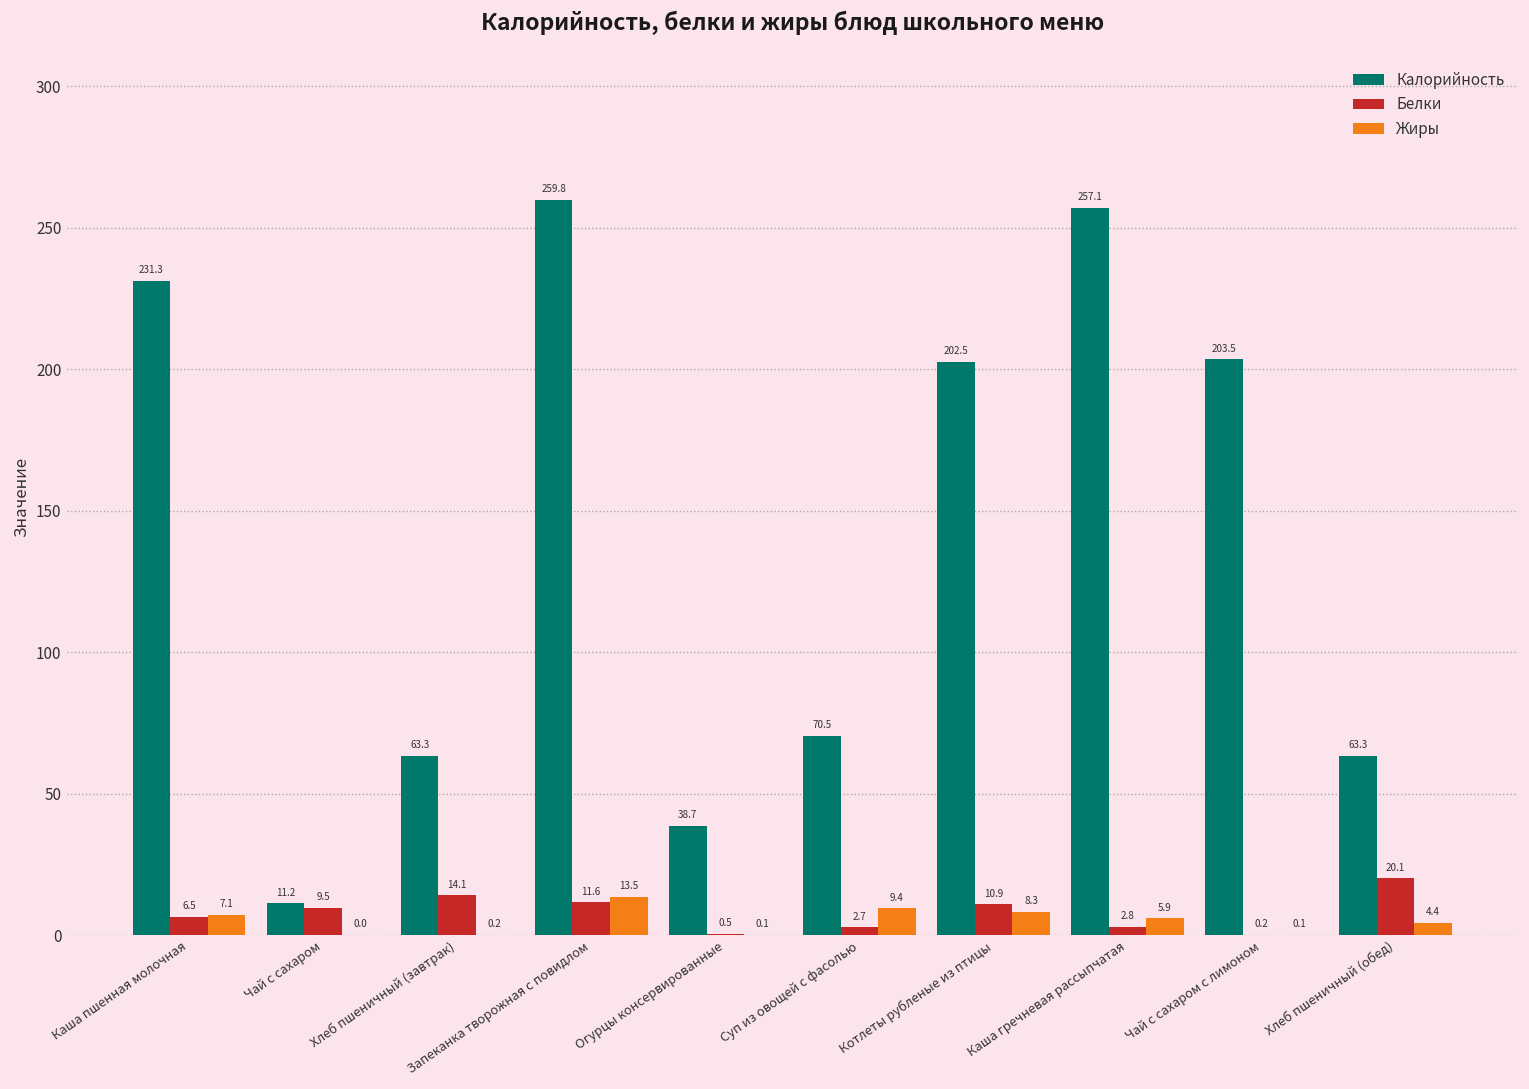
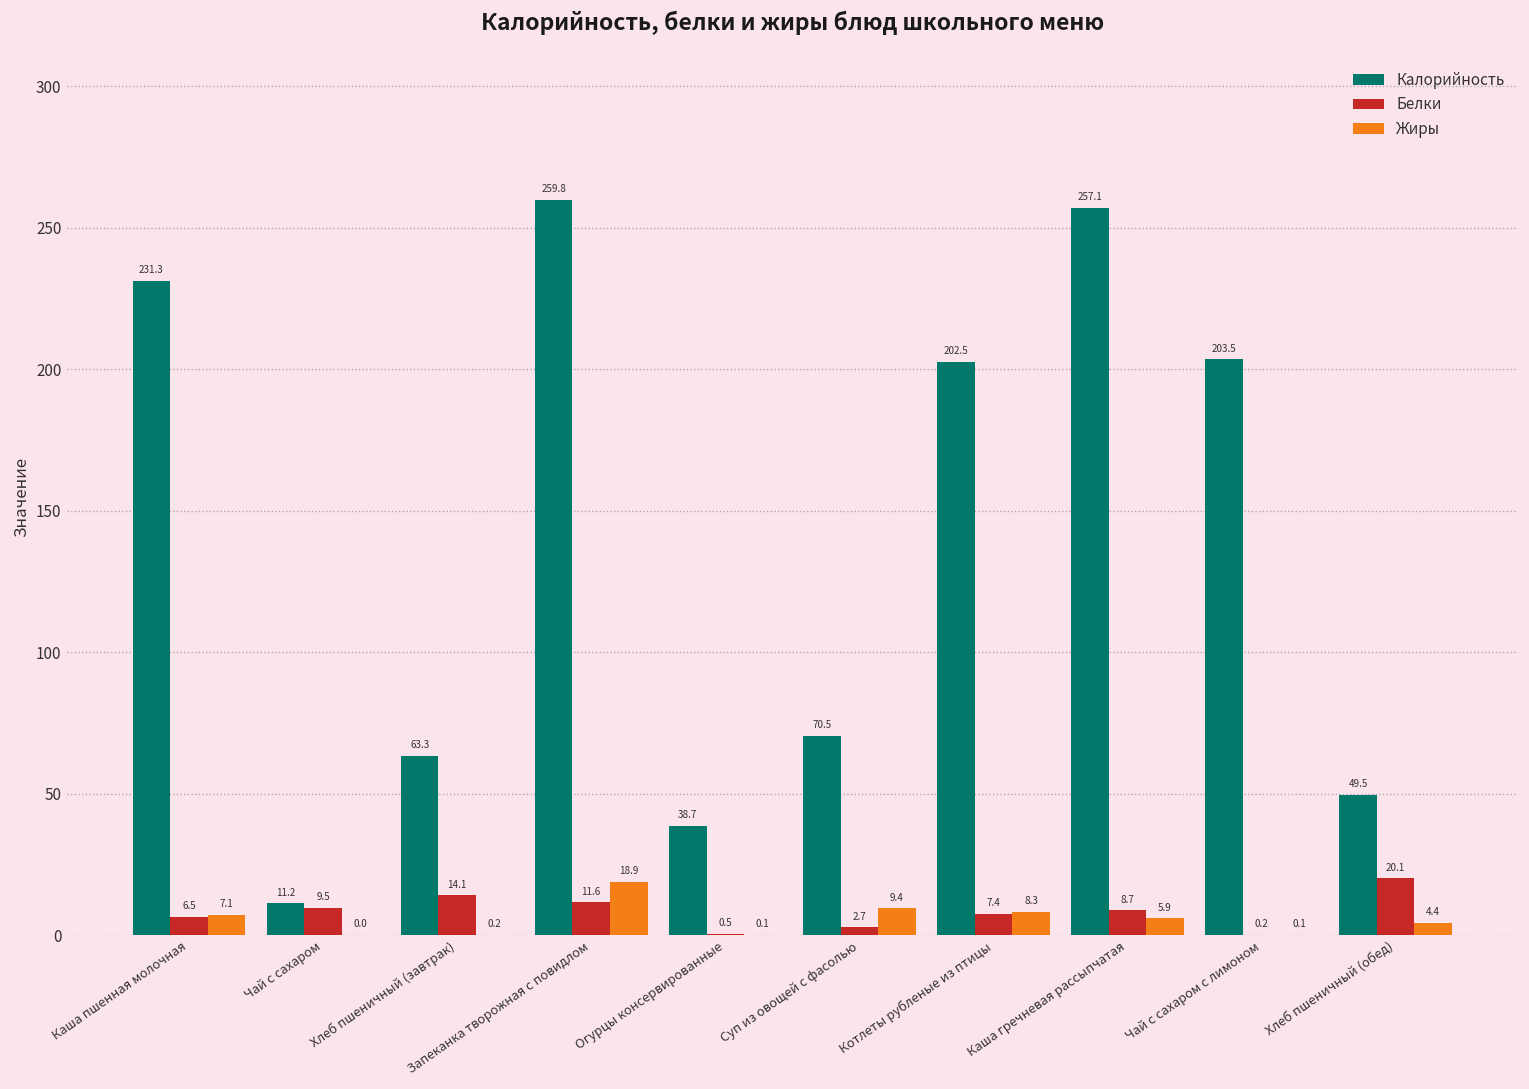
Жиры, Запеканка творожная с повидлом: 13.5 -> 18.9
Белки, Котлеты рубленые из птицы: 10.9 -> 7.4
Белки, Каша гречневая рассыпчатая: 2.8 -> 8.7
Калорийность, Хлеб пшеничный (обед): 63.3 -> 49.5
